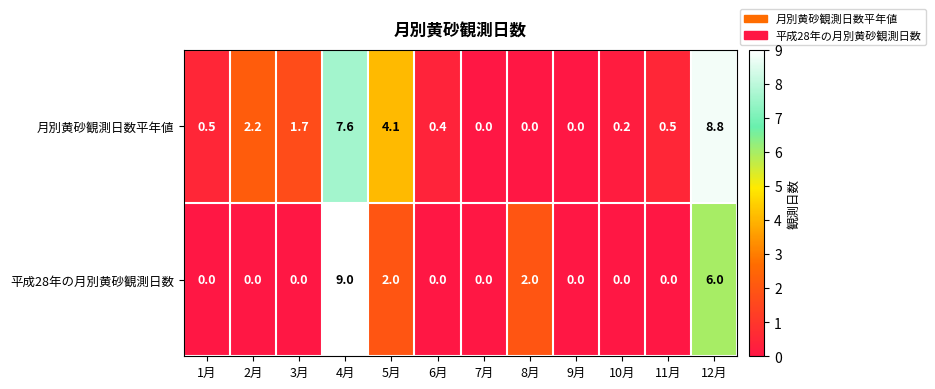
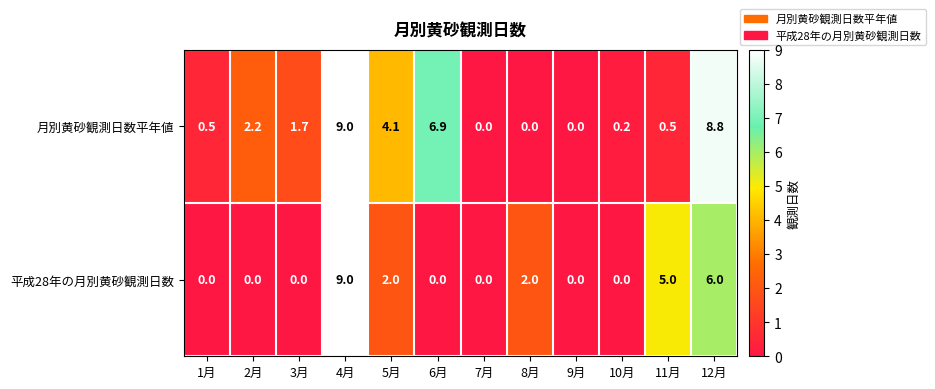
月別黄砂観測日数平年値, 4月: 7.6 -> 9.0
月別黄砂観測日数平年値, 6月: 0.4 -> 6.9
平成28年の月別黄砂観測日数, 11月: 0.0 -> 5.0
